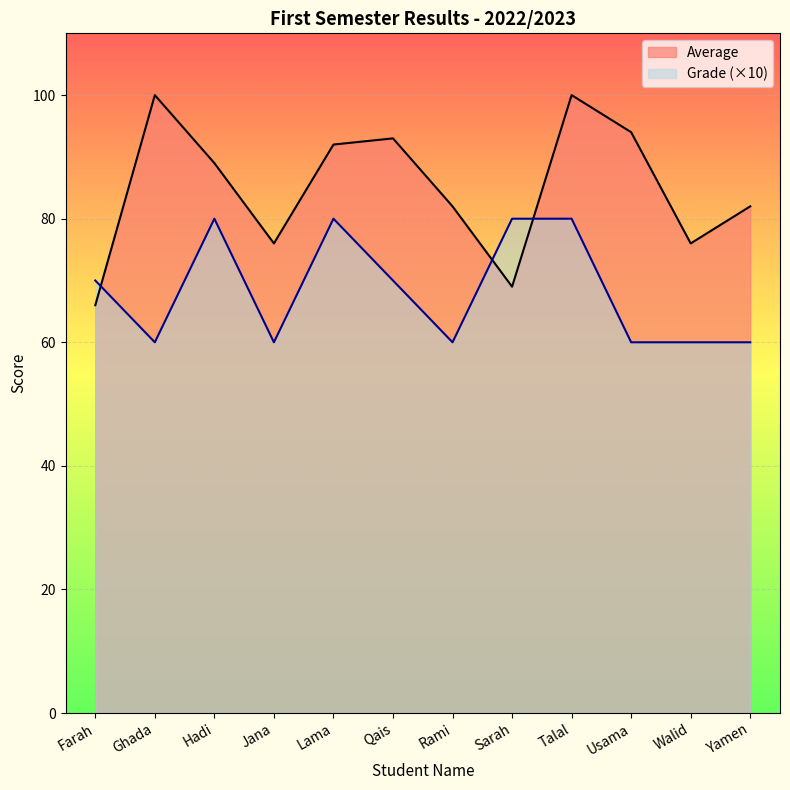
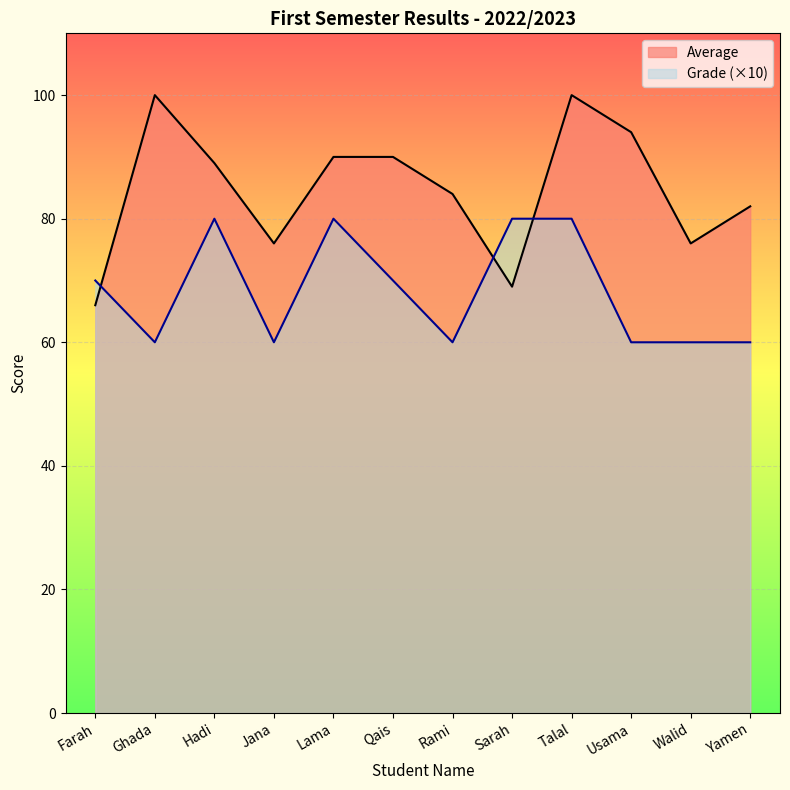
Average, Lama: 92 -> 90
Average, Qais: 93 -> 90
Average, Rami: 82 -> 84
